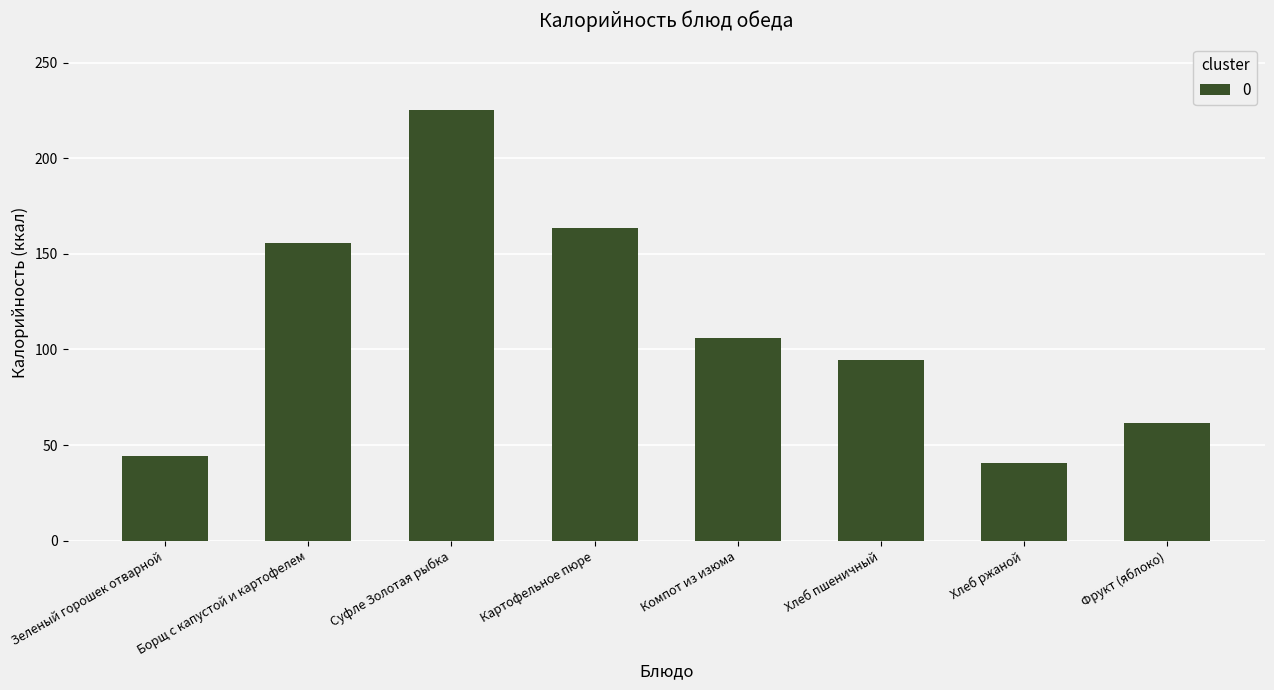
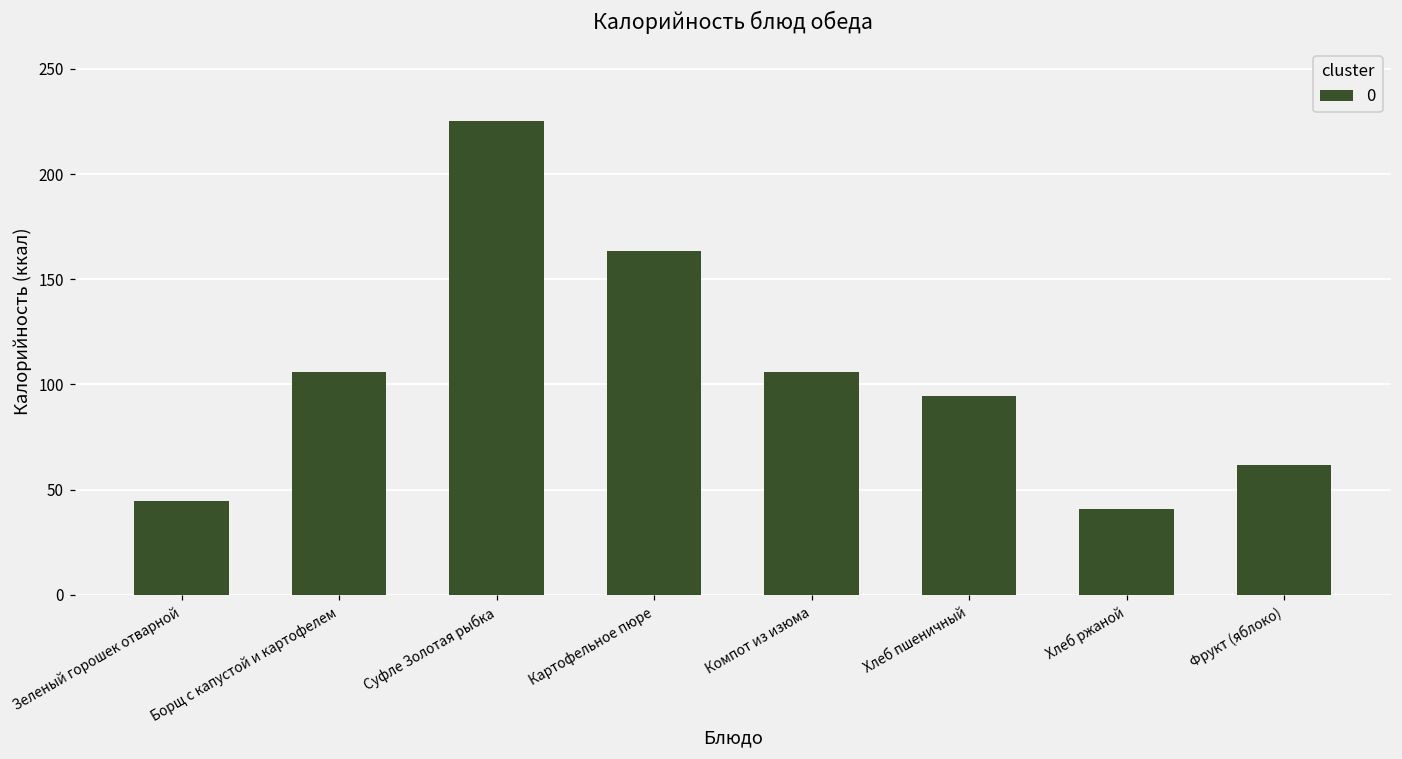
Борщ с капустой и картофелем: 156 -> 106
